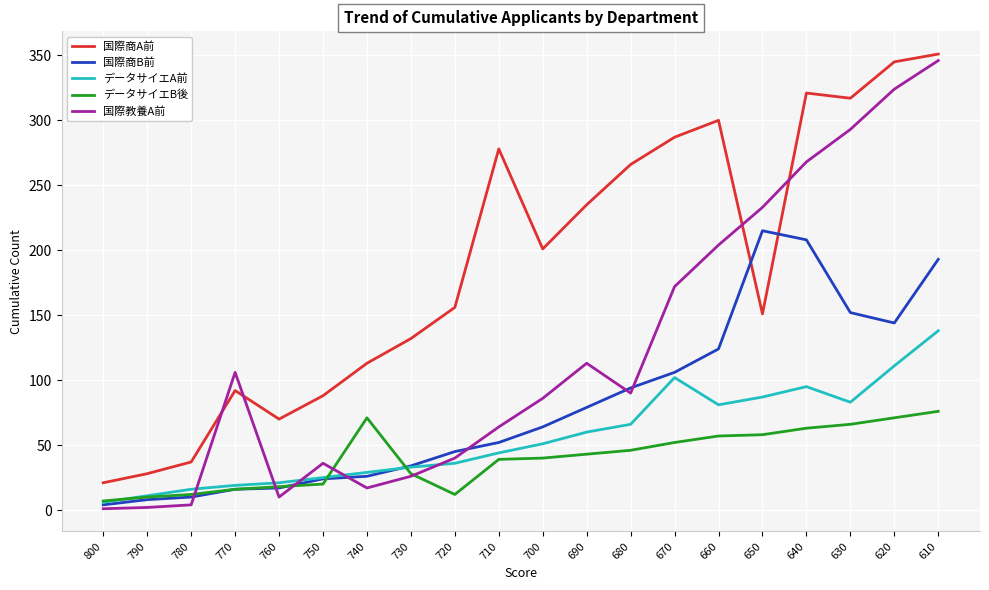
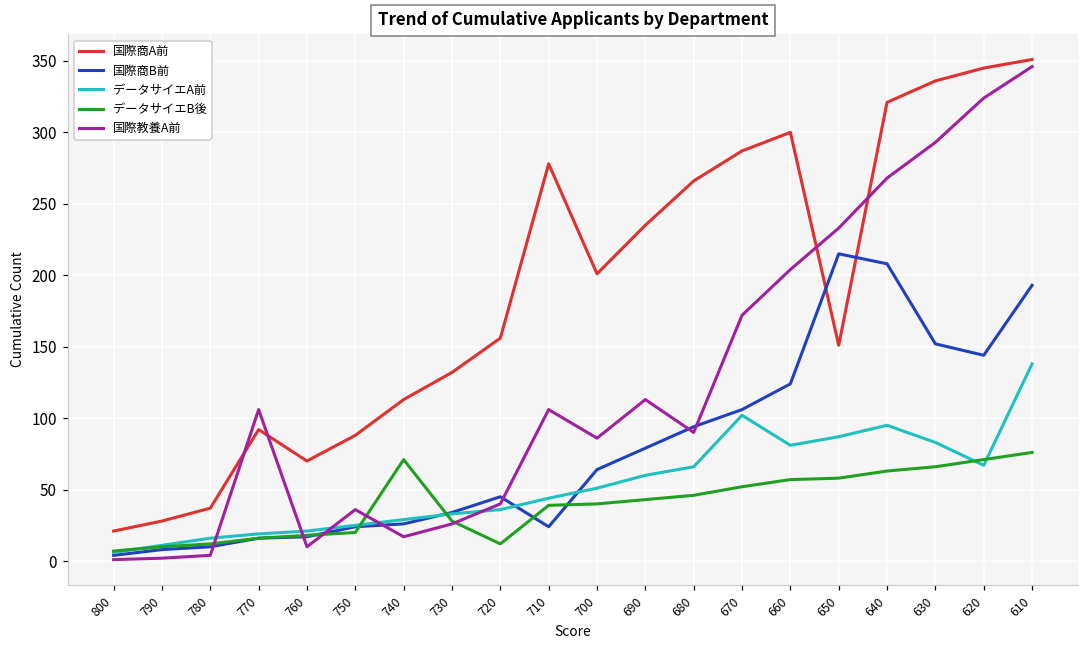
国際商B前, 710: 52 -> 24
国際教養A前, 710: 64 -> 106
国際商A前, 630: 317 -> 336
データサイエA前, 620: 111 -> 67
